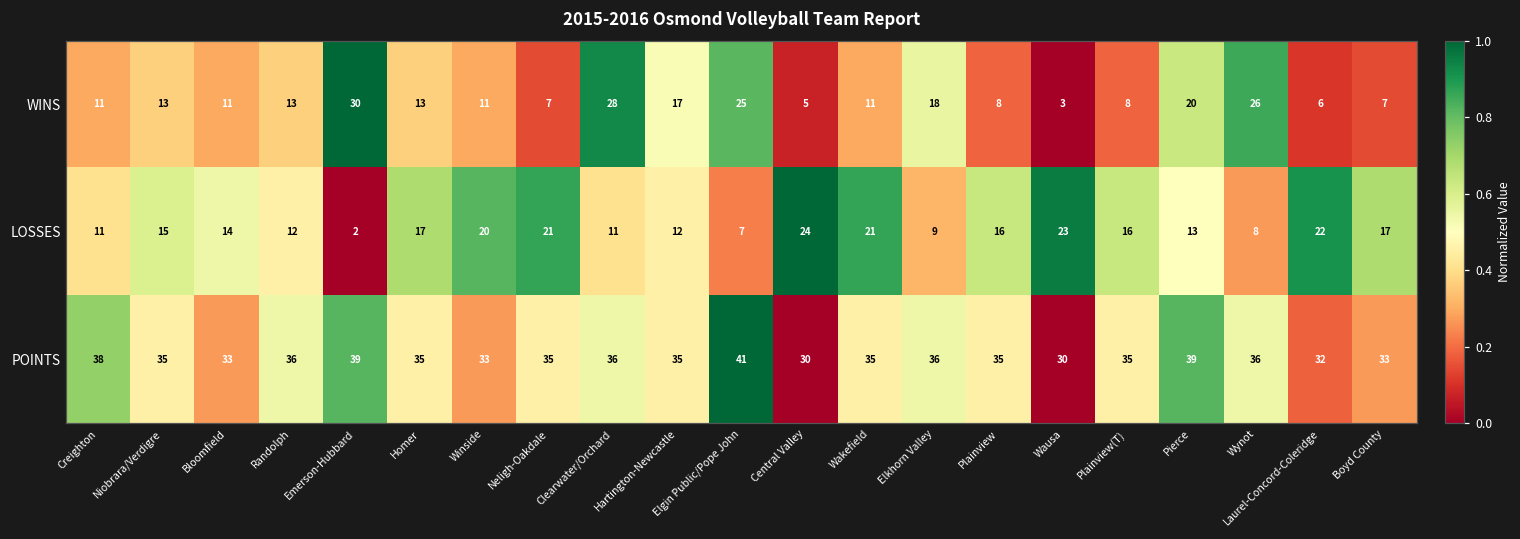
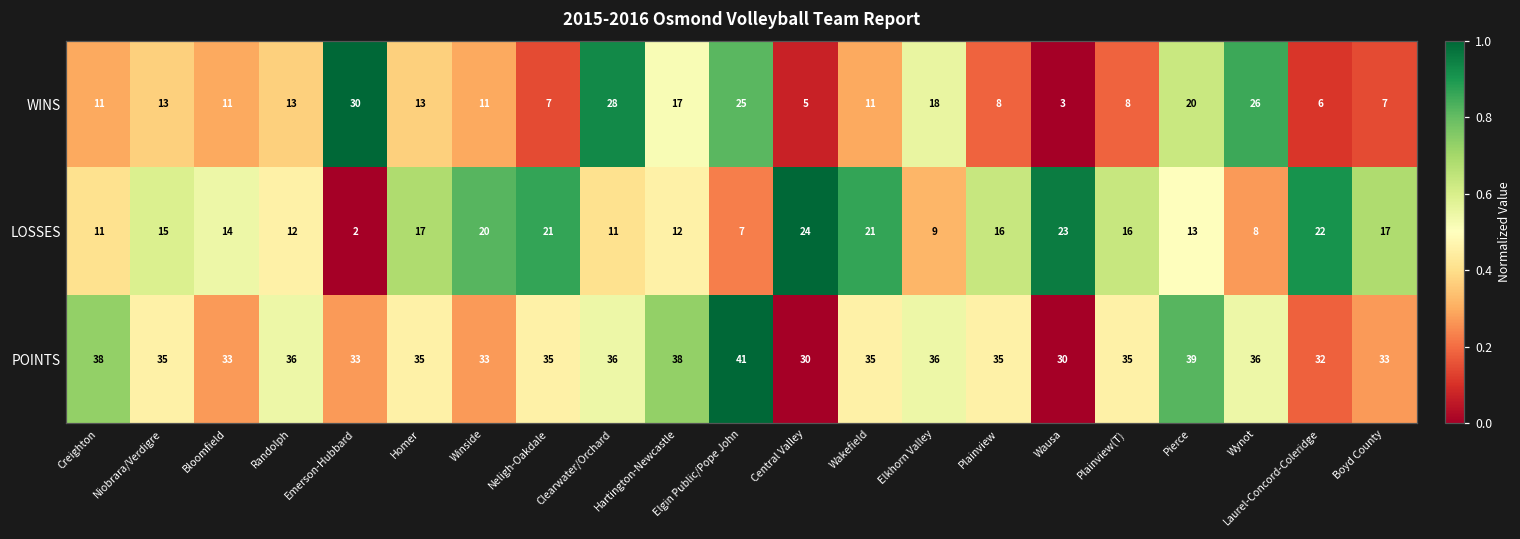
POINTS, Emerson-Hubbard: 39 -> 33
POINTS, Hartington-Newcastle: 35 -> 38
